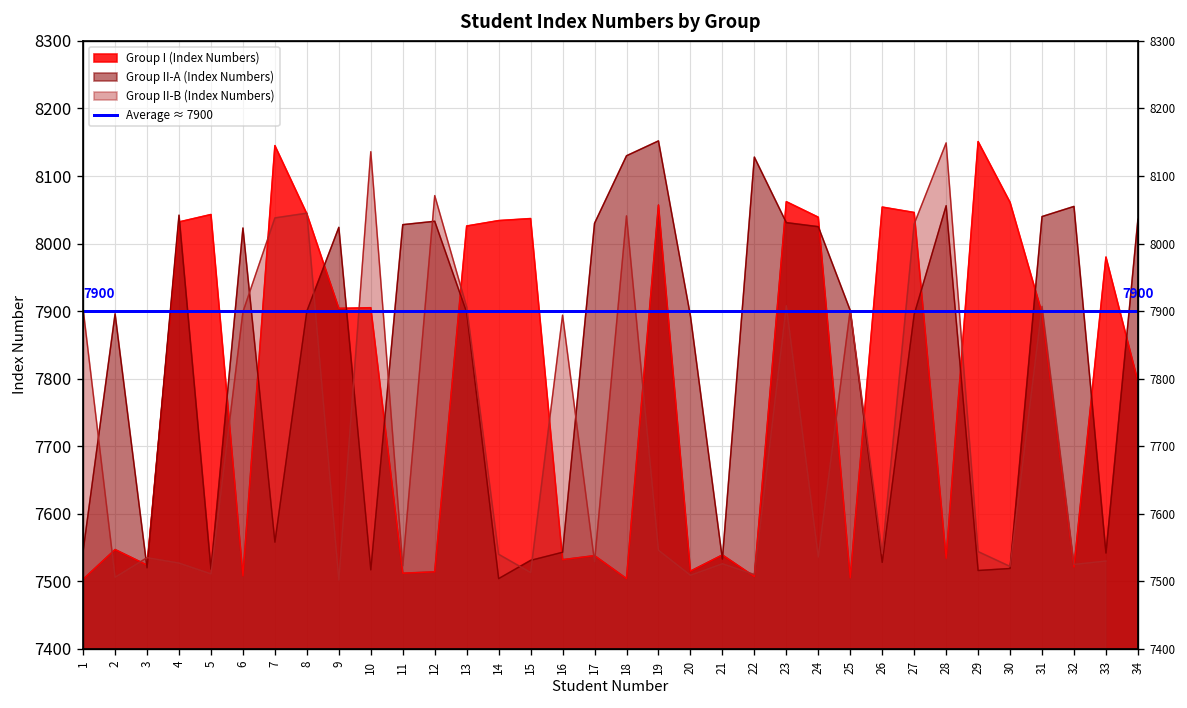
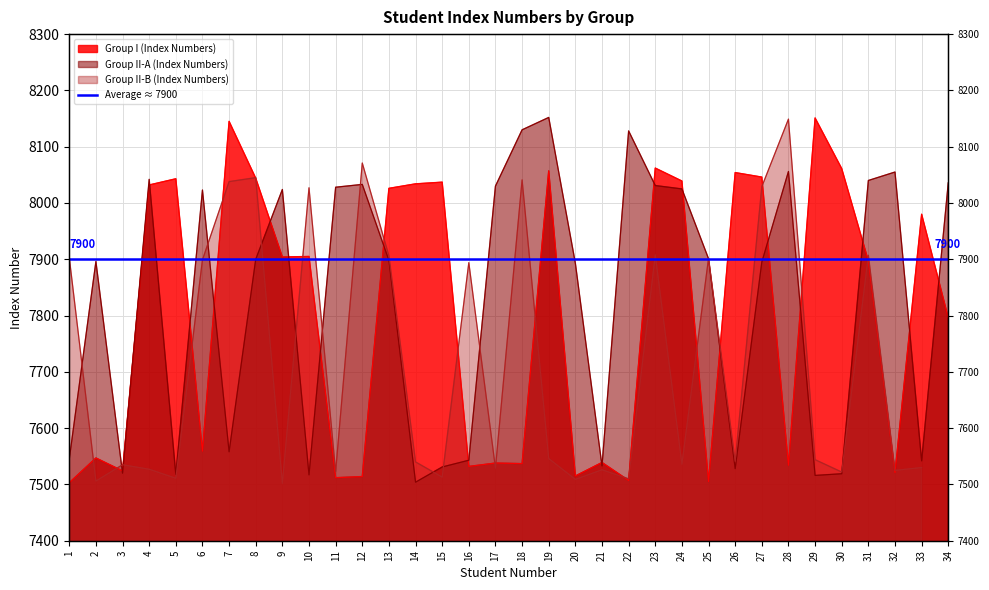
Group I (Index Numbers), 6: 7510 -> 7560
Group II-B (Index Numbers), 10: 8140 -> 8030
Group I (Index Numbers), 18: 7500 -> 7540
